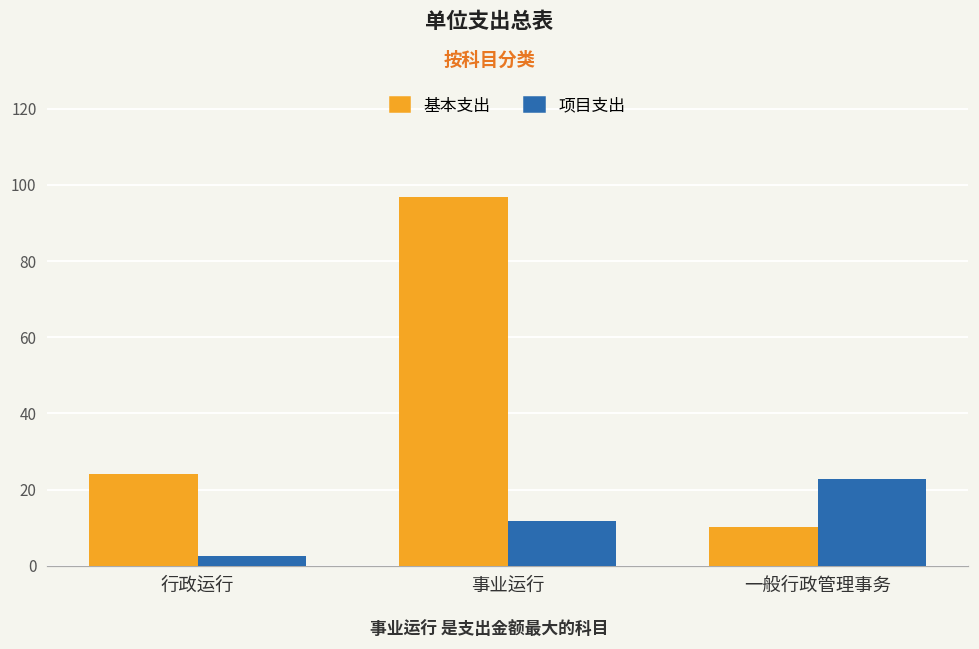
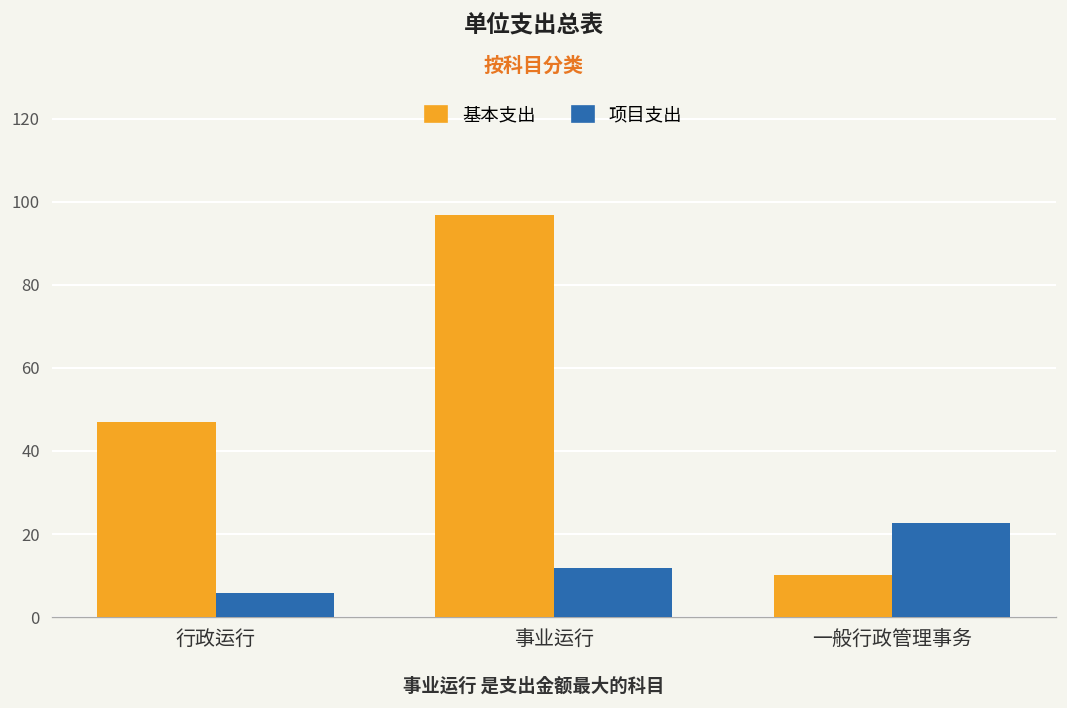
基本支出, 行政运行: 24 -> 47
项目支出, 行政运行: 3 -> 6
